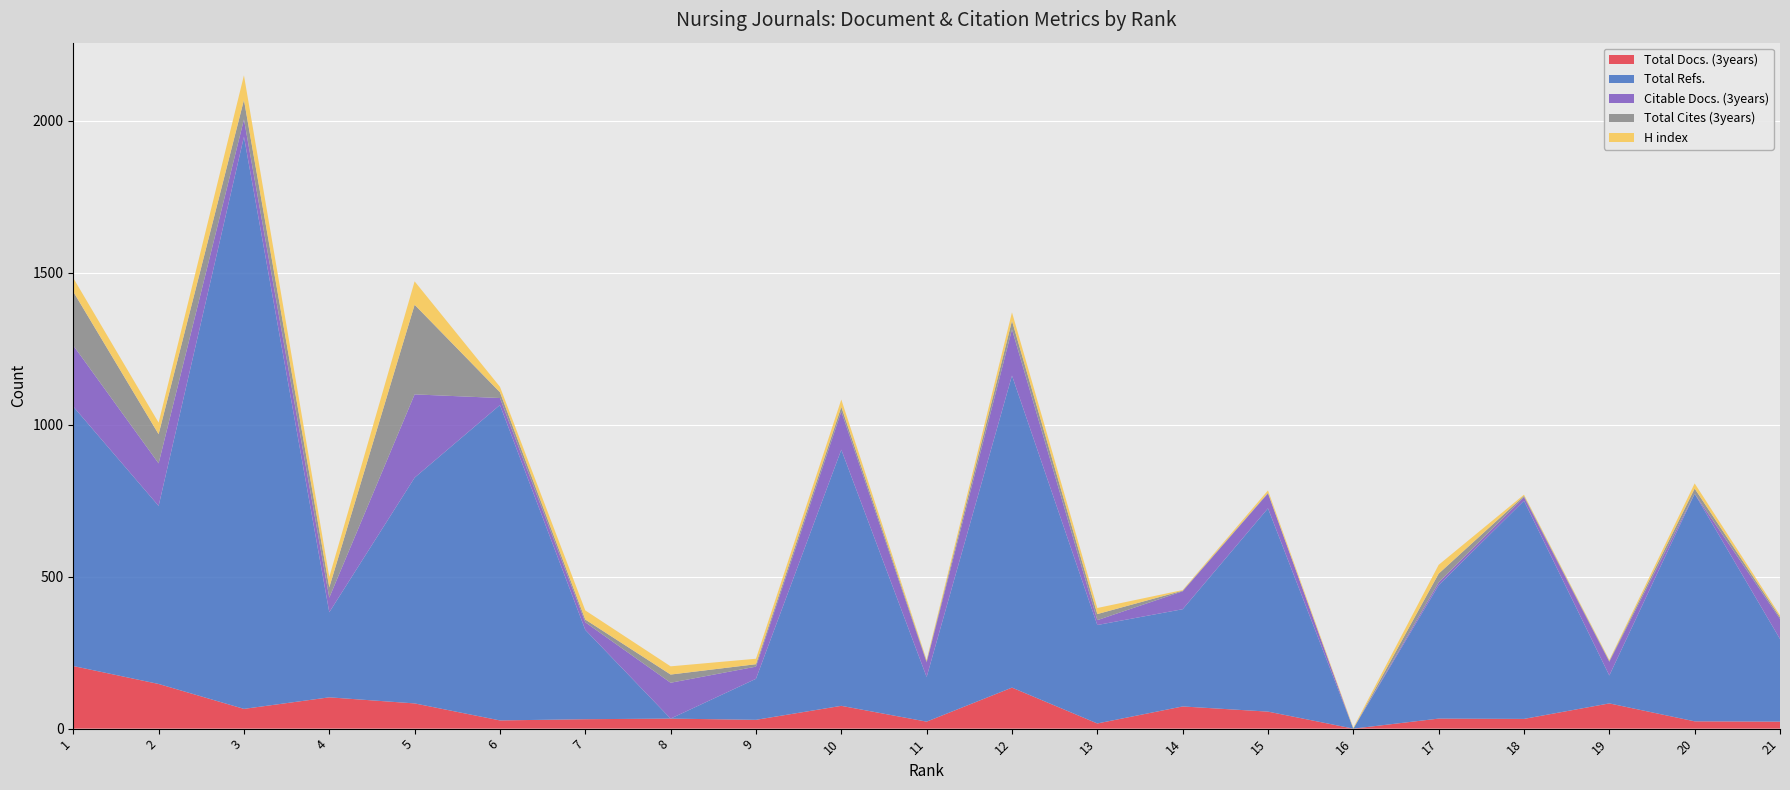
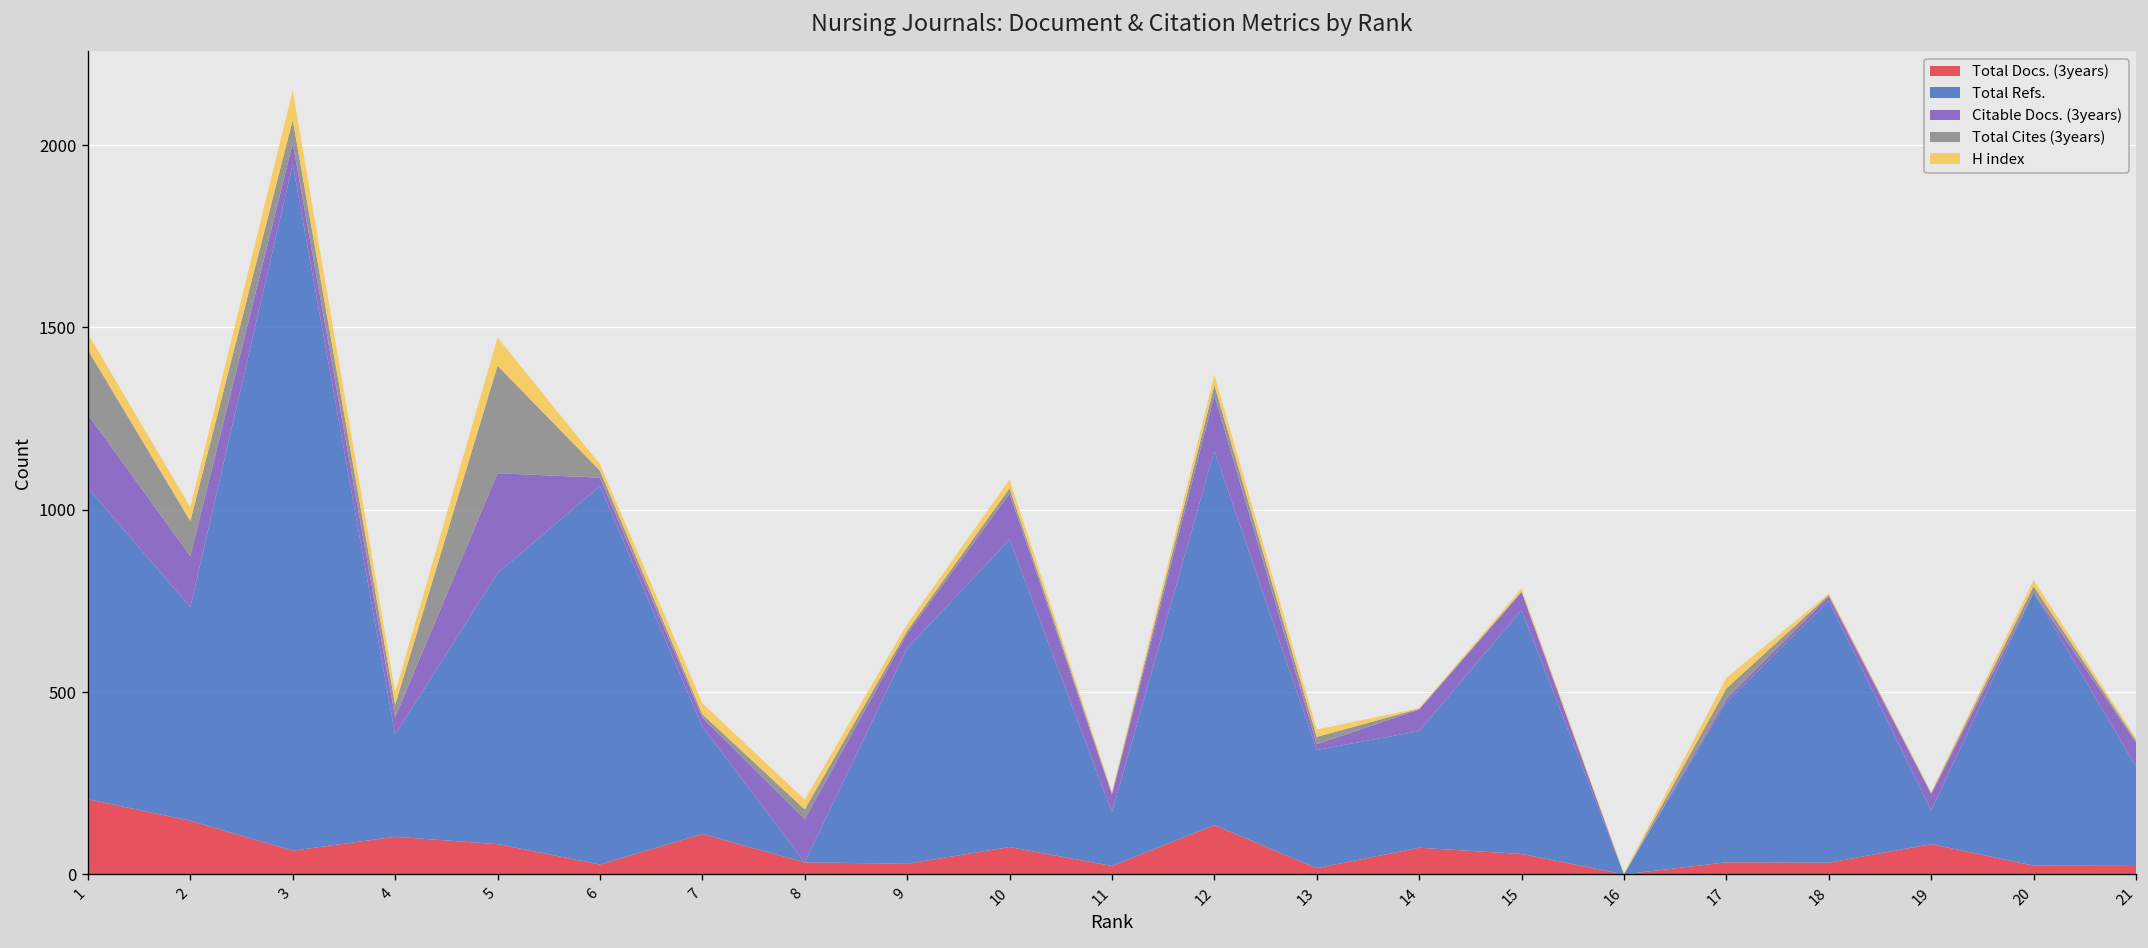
Total Docs. (3years), 7: 30 -> 110
Total Refs., 9: 140 -> 590
